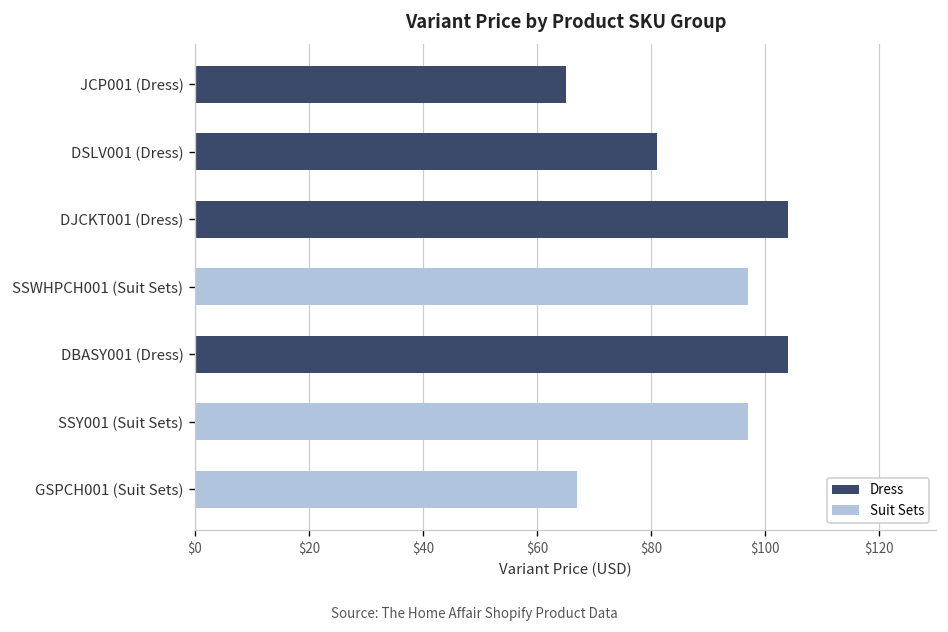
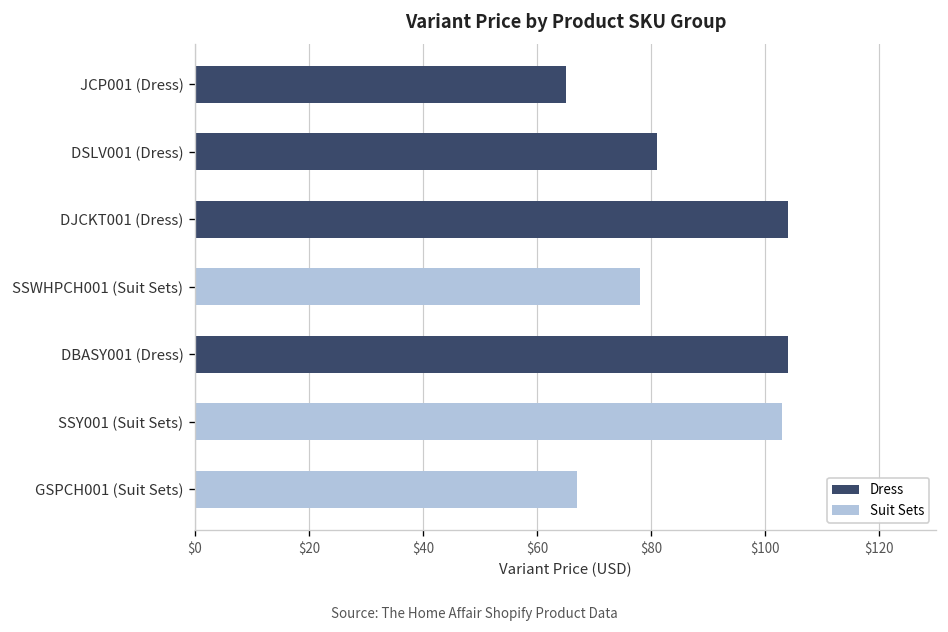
SSWHPCH001 (Suit Sets): $97 -> $78
SSY001 (Suit Sets): $97 -> $103
